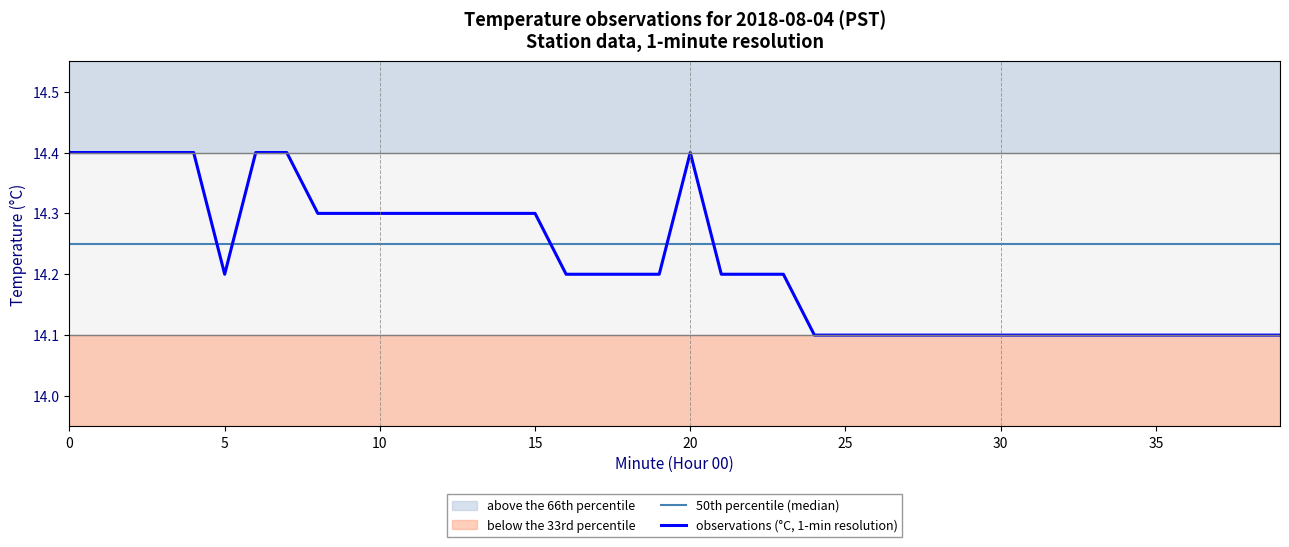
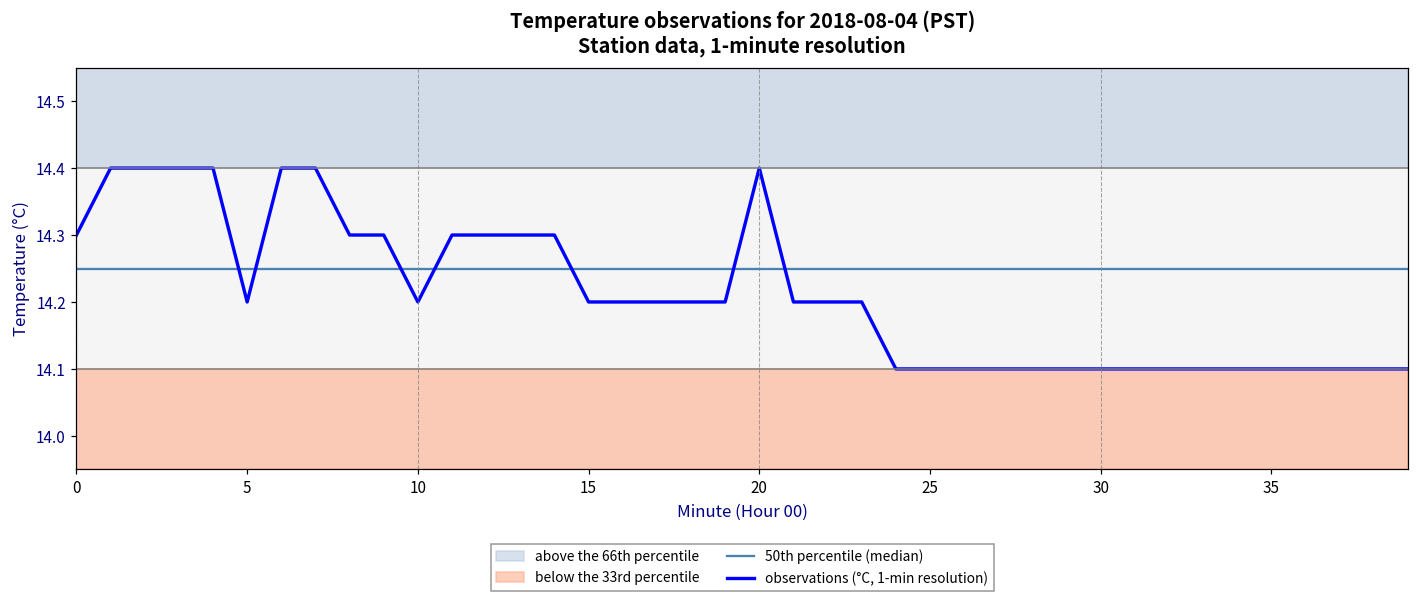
observations (°C, 1-min resolution), 0: 14.4 -> 14.3
observations (°C, 1-min resolution), 10: 14.3 -> 14.2
observations (°C, 1-min resolution), 15: 14.3 -> 14.2
